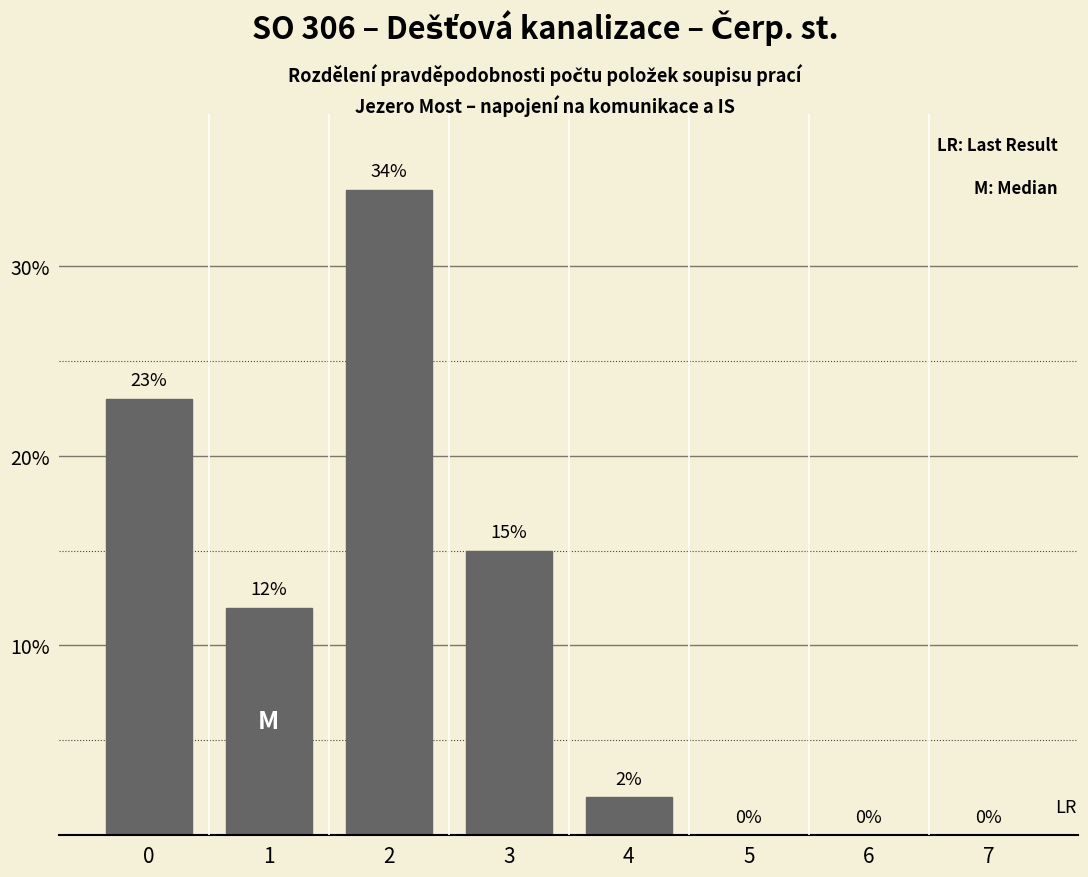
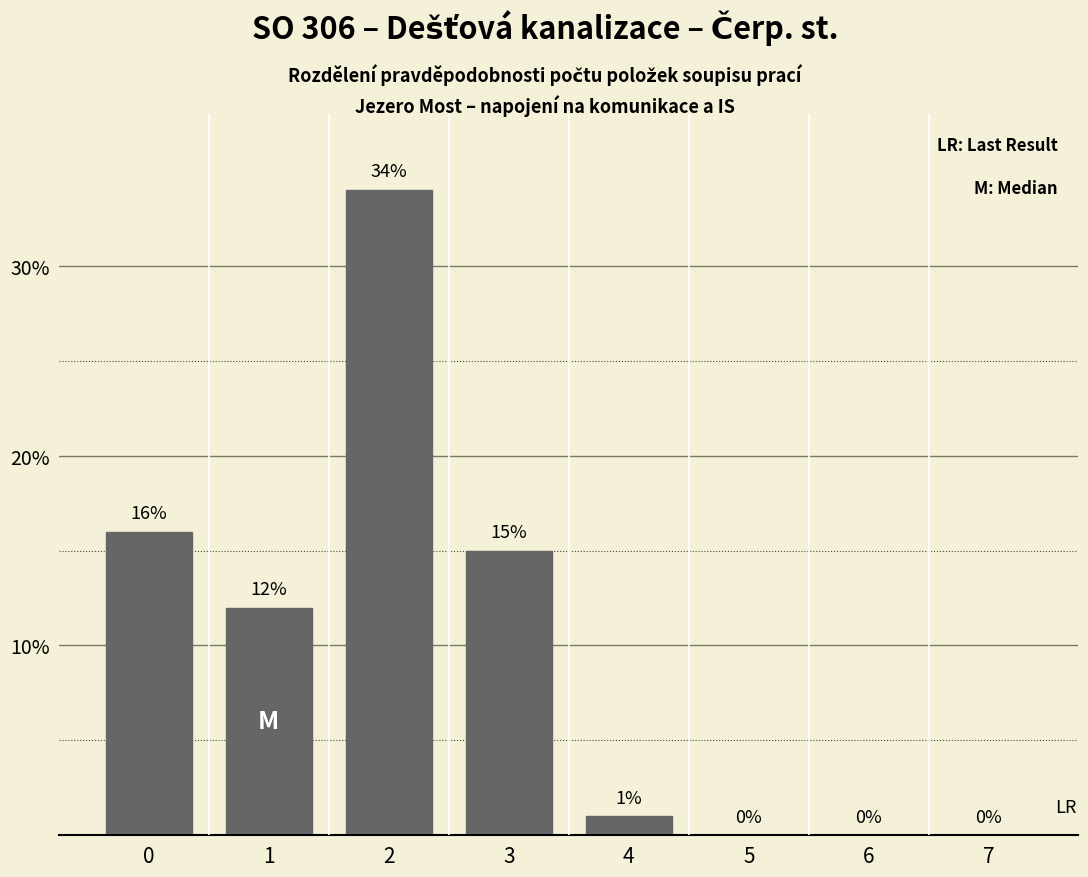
0: 23% -> 16%
4: 2% -> 1%
